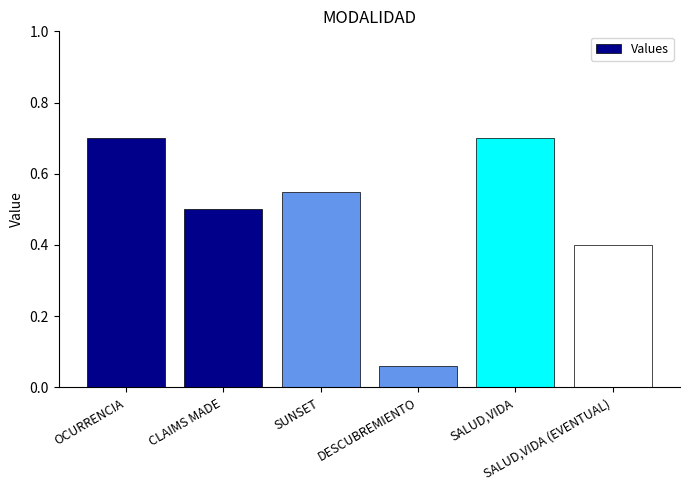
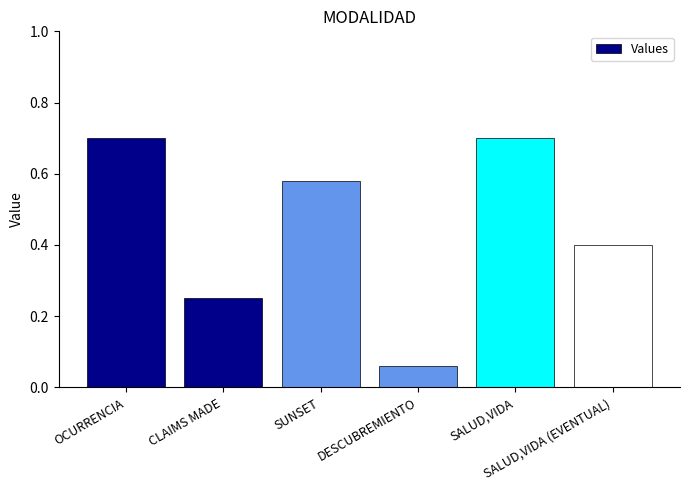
CLAIMS MADE: 0.50 -> 0.25
SUNSET: 0.55 -> 0.58
